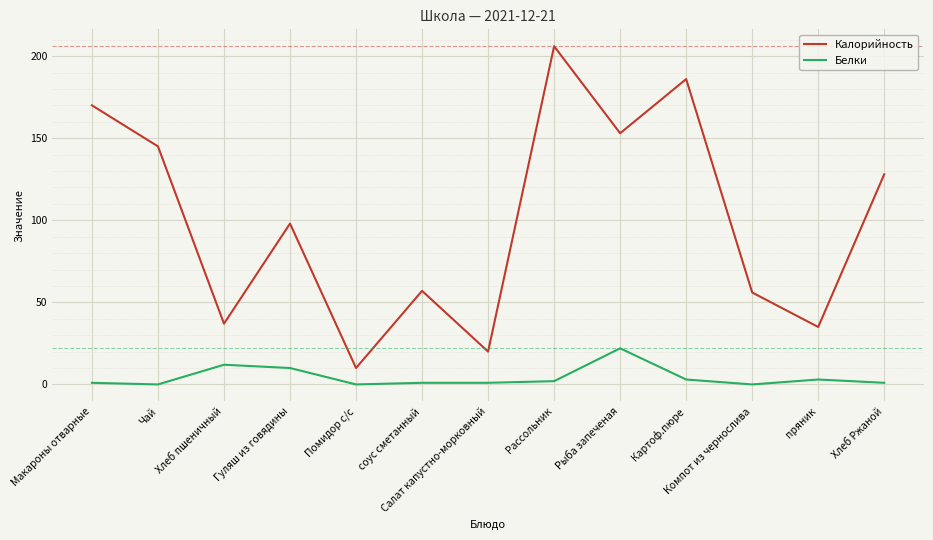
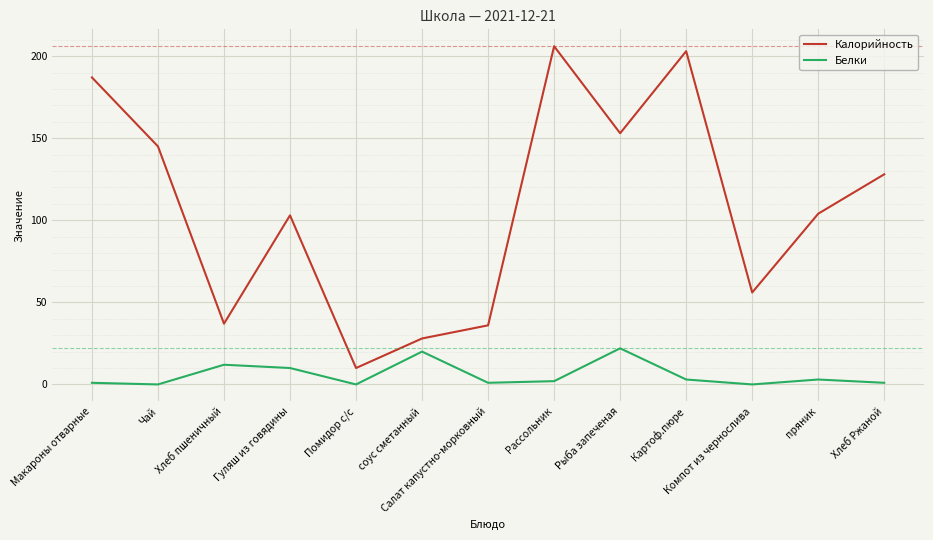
Калорийность, Макароны отварные: 170 -> 187
Калорийность, Гуляш из говядины: 98 -> 103
Калорийность, соус сметанный: 57 -> 28
Белки, соус сметанный: 1 -> 20
Калорийность, Салат капустно-морковный: 20 -> 36
Калорийность, Картоф.пюре: 186 -> 203
Калорийность, пряник: 35 -> 104
